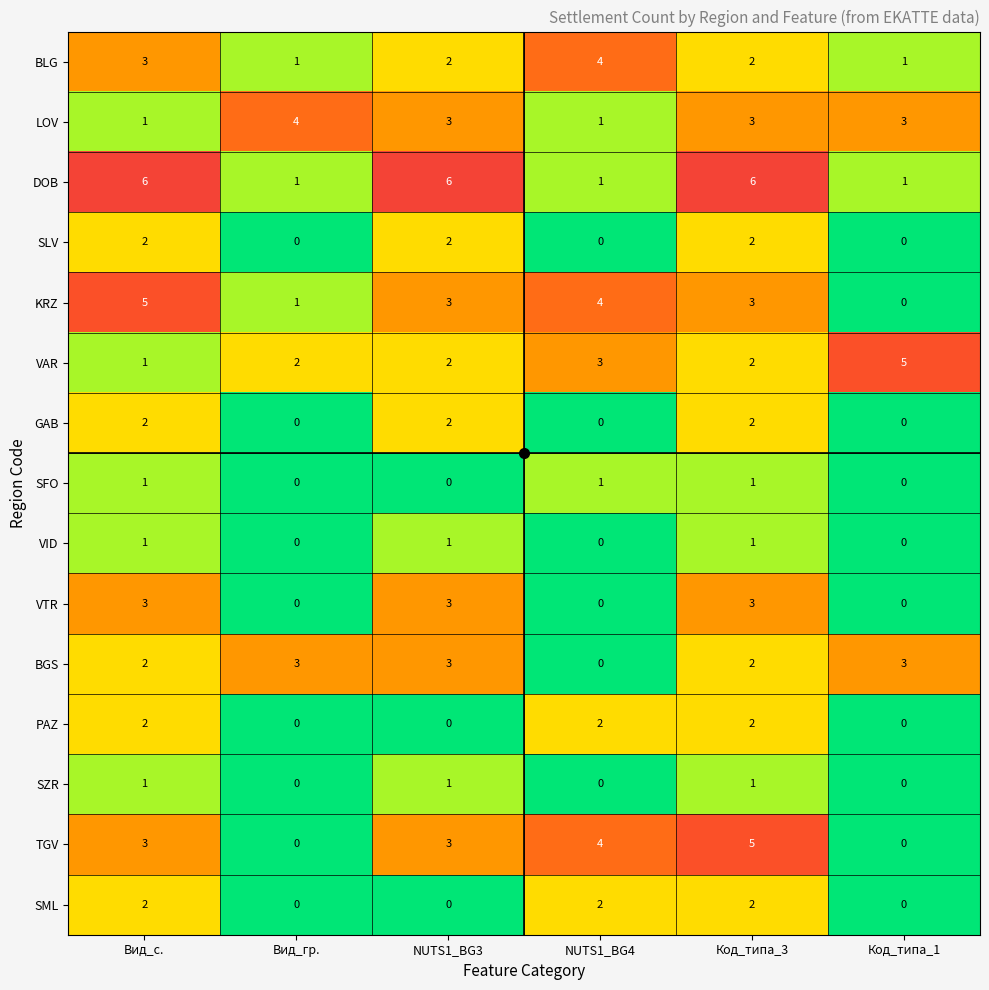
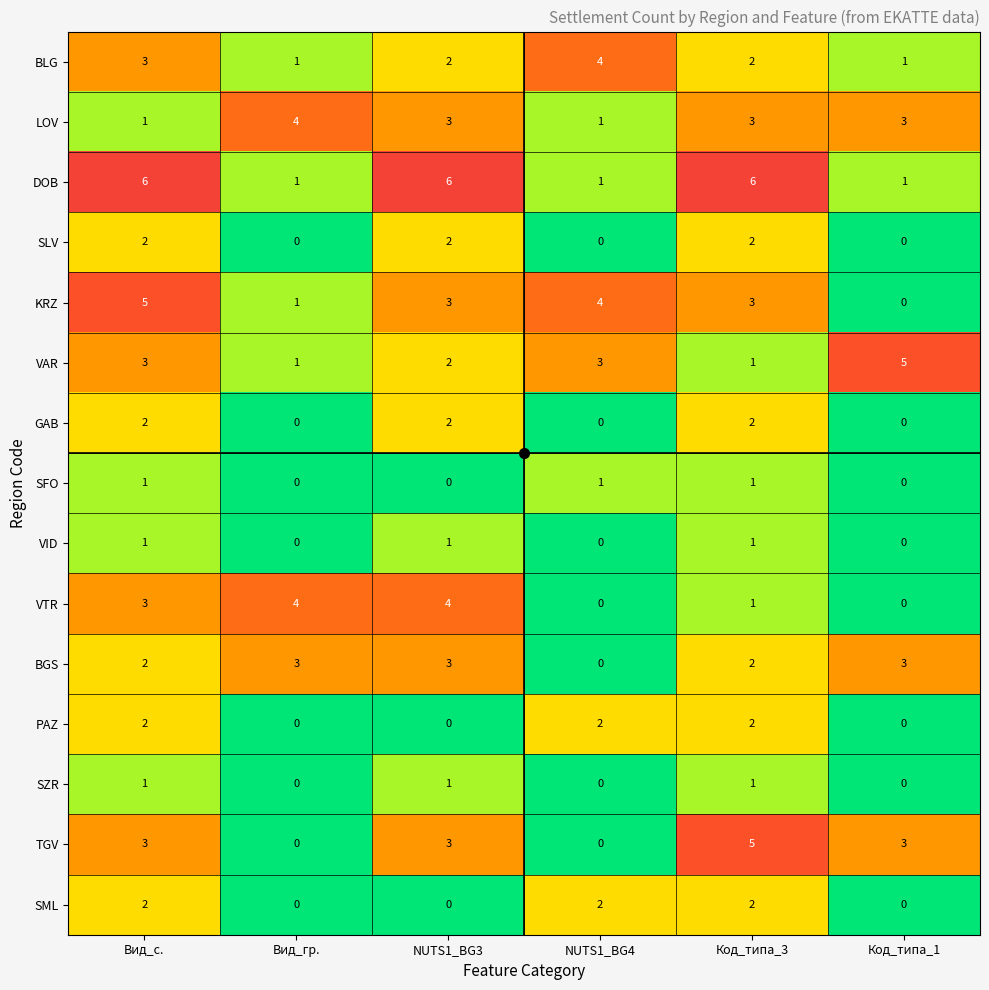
VAR, Вид_с.: 1 -> 3
VAR, Вид_гр.: 2 -> 1
VAR, Код_типа_3: 2 -> 1
VTR, Вид_гр.: 0 -> 4
VTR, NUTS1_BG3: 3 -> 4
VTR, Код_типа_3: 3 -> 1
TGV, NUTS1_BG4: 4 -> 0
TGV, Код_типа_1: 0 -> 3
